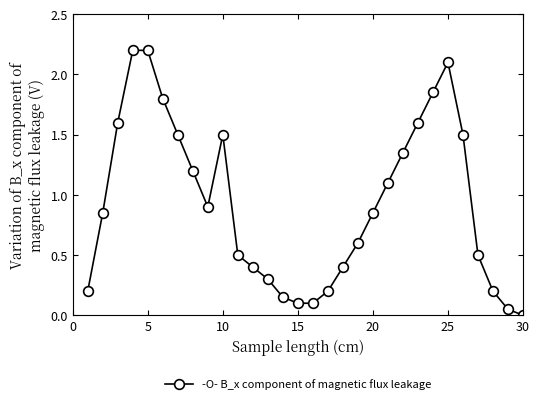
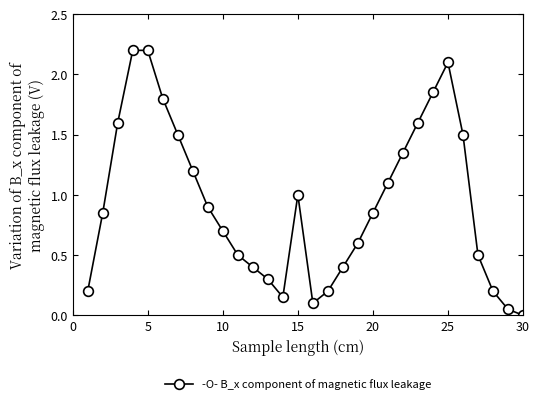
10: 1.5 -> 0.7
15: 0.1 -> 1.0
